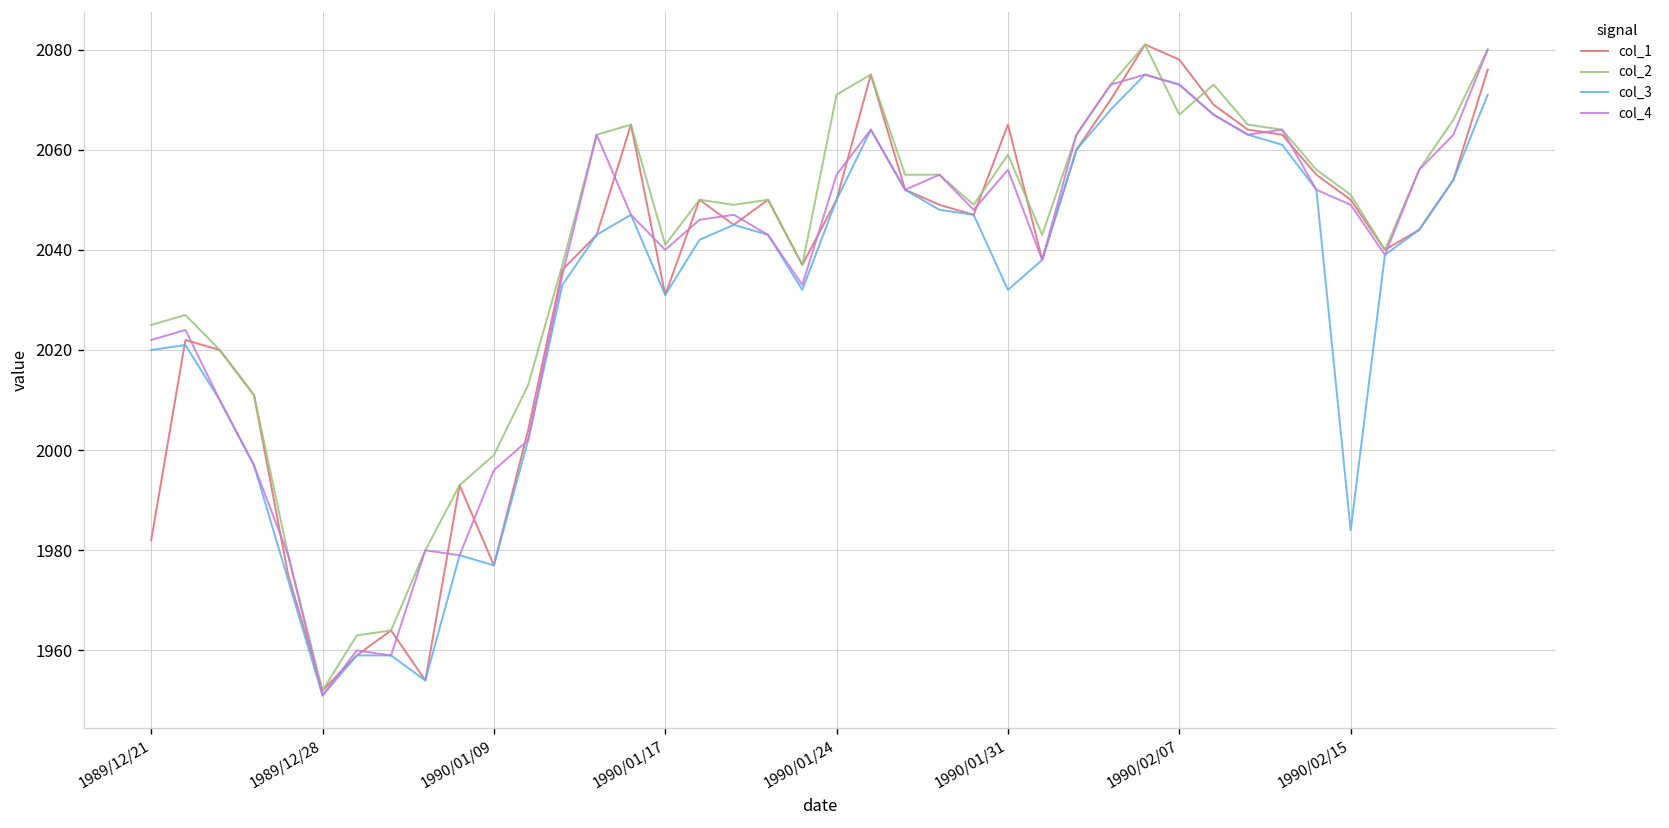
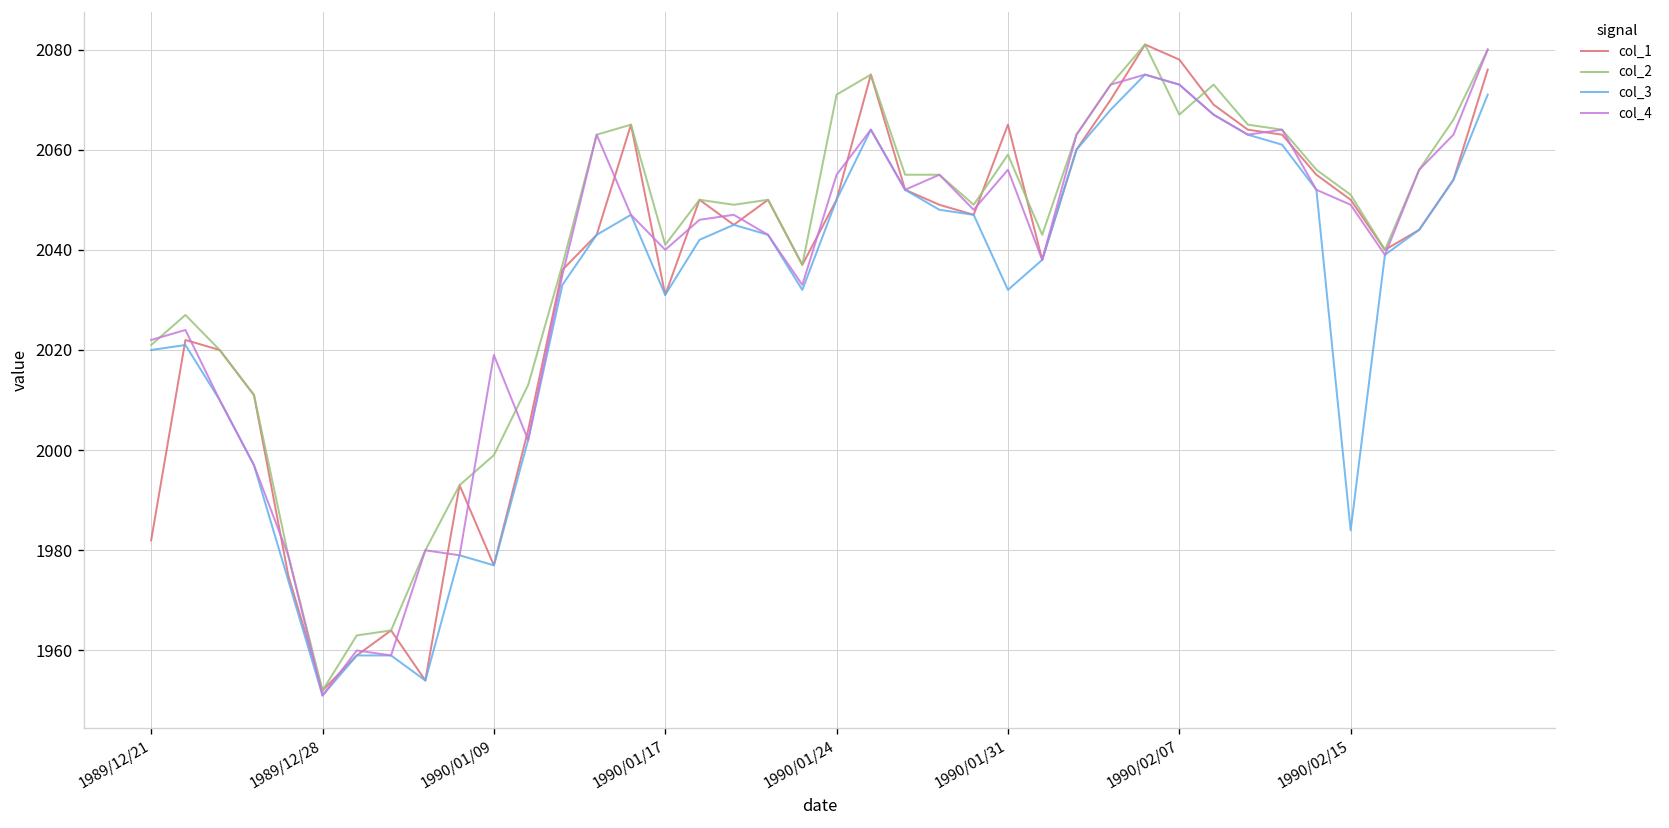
col_2, 1989/12/21: 2025 -> 2021
col_4, 1990/01/09: 1996 -> 2019
